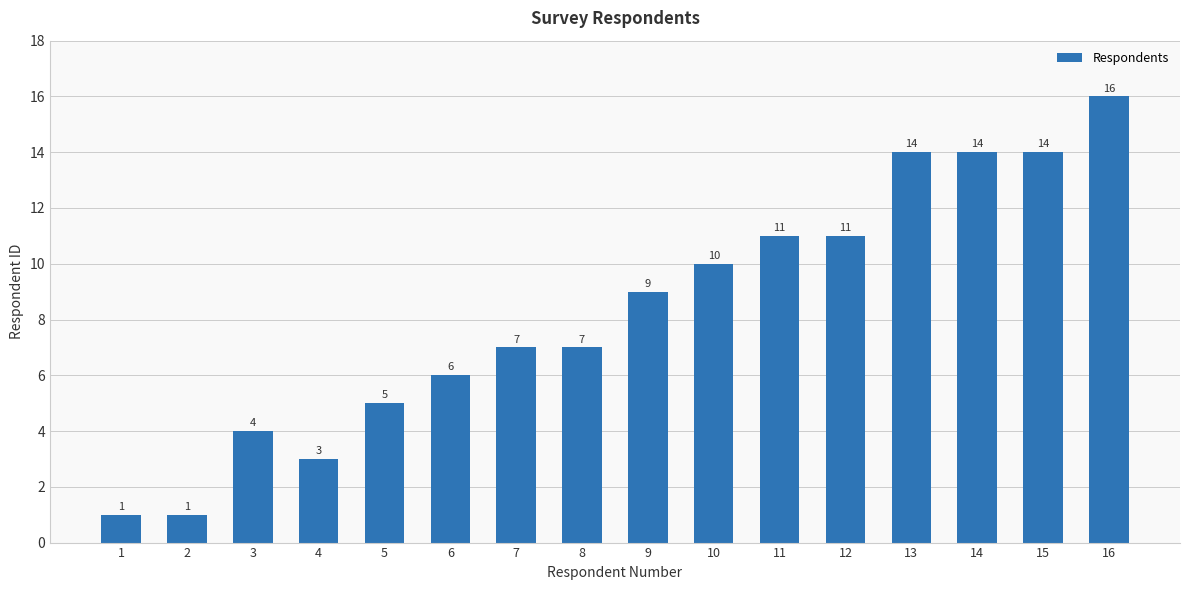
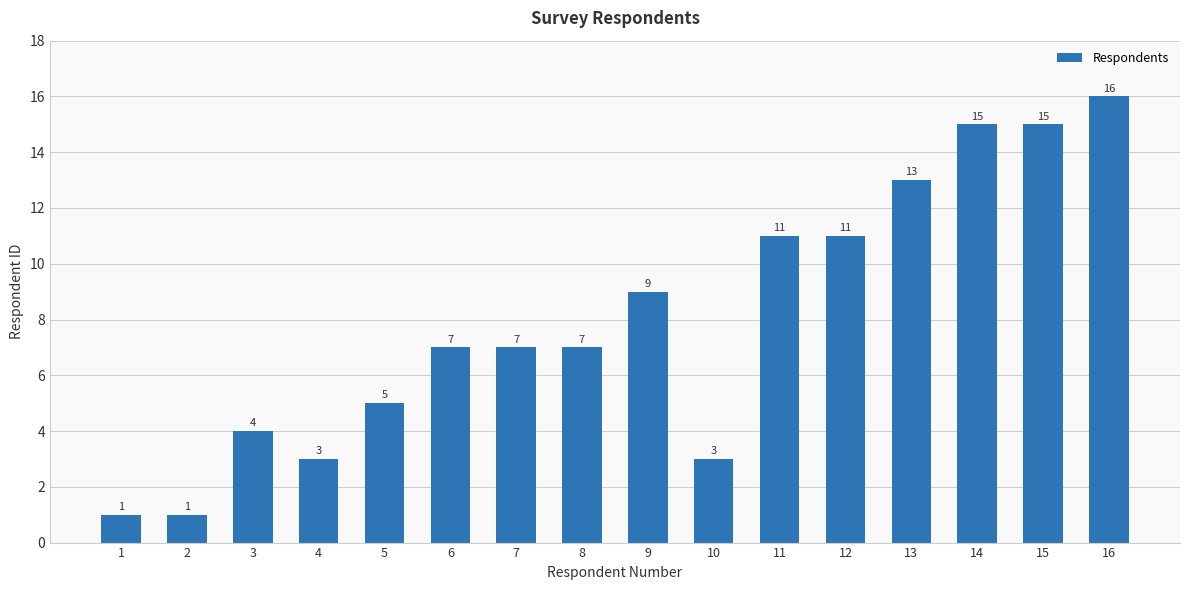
6: 6 -> 7
10: 10 -> 3
13: 14 -> 13
14: 14 -> 15
15: 14 -> 15
